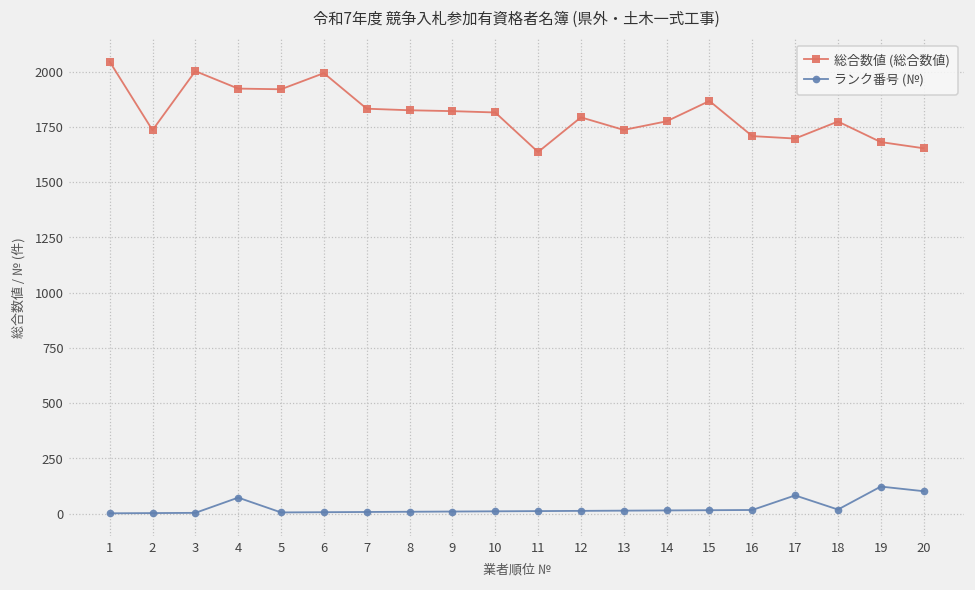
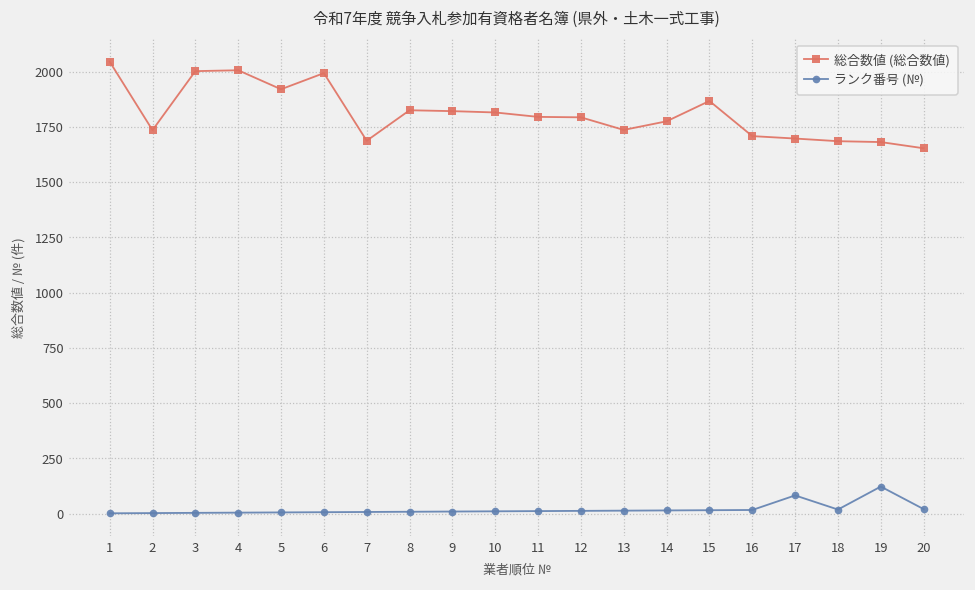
総合数値 (総合数値), 4: 1920 -> 2010
ランク番号 (№), 4: 70 -> 0
総合数値 (総合数値), 7: 1830 -> 1690
総合数値 (総合数値), 11: 1640 -> 1800
総合数値 (総合数値), 18: 1770 -> 1690
ランク番号 (№), 20: 100 -> 20
